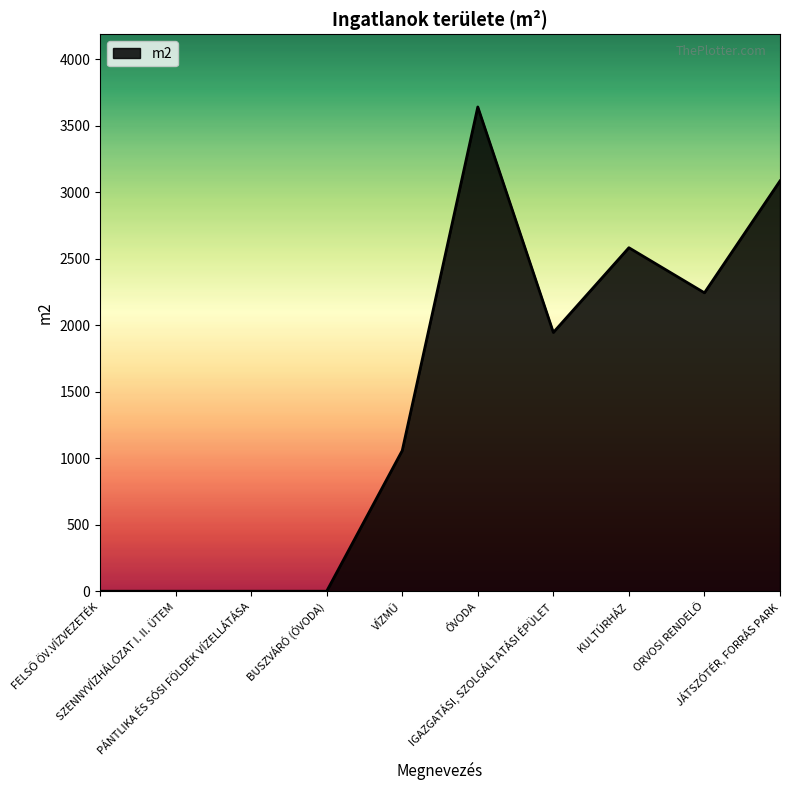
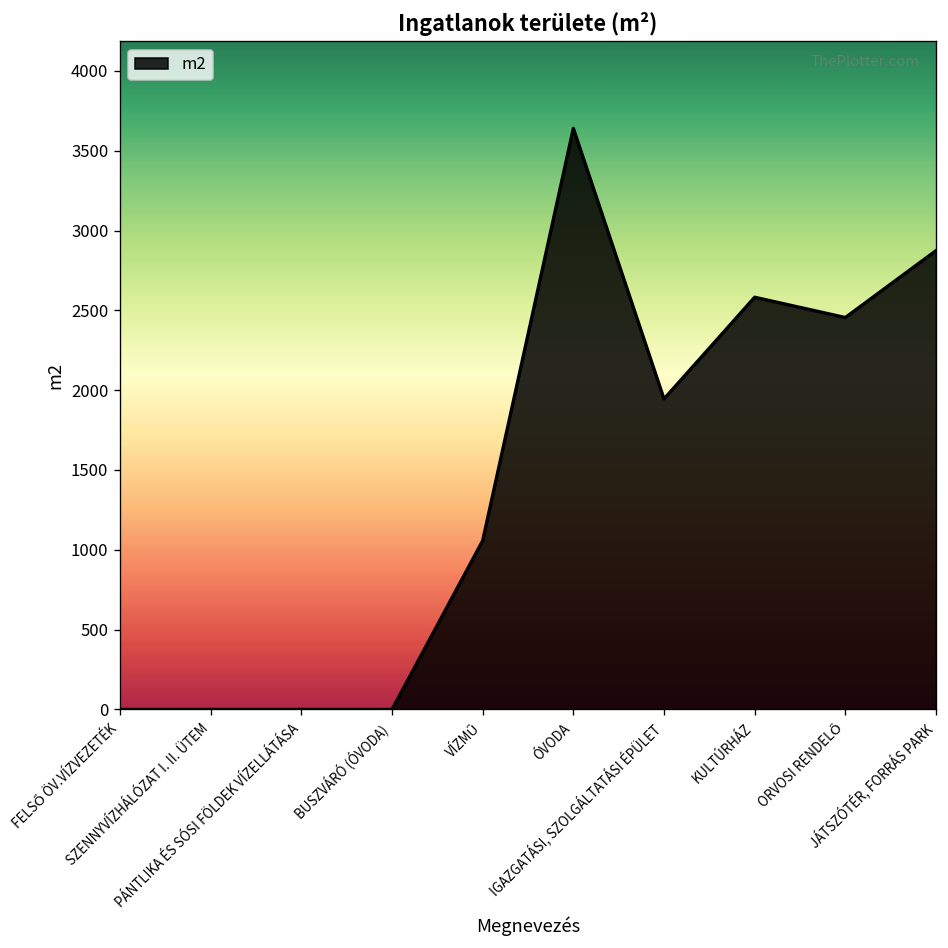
ORVOSI RENDELŐ: 2240 -> 2460
JÁTSZÓTÉR, FORRÁS PARK: 3080 -> 2870
